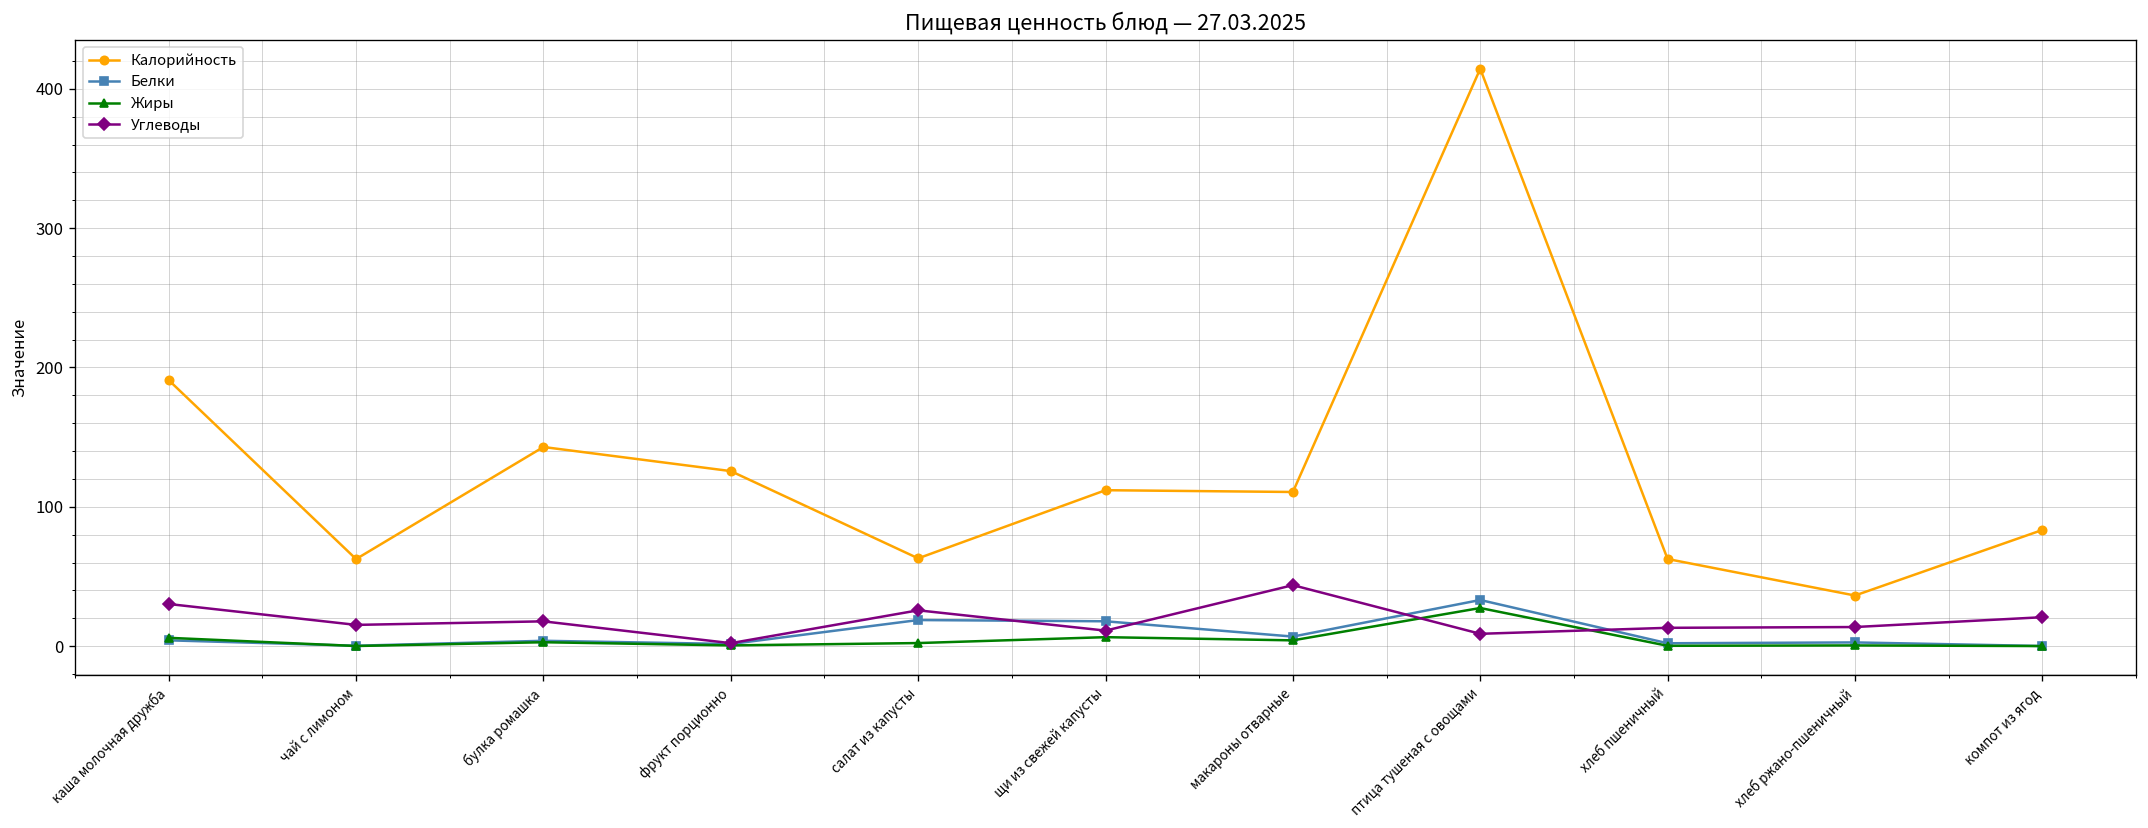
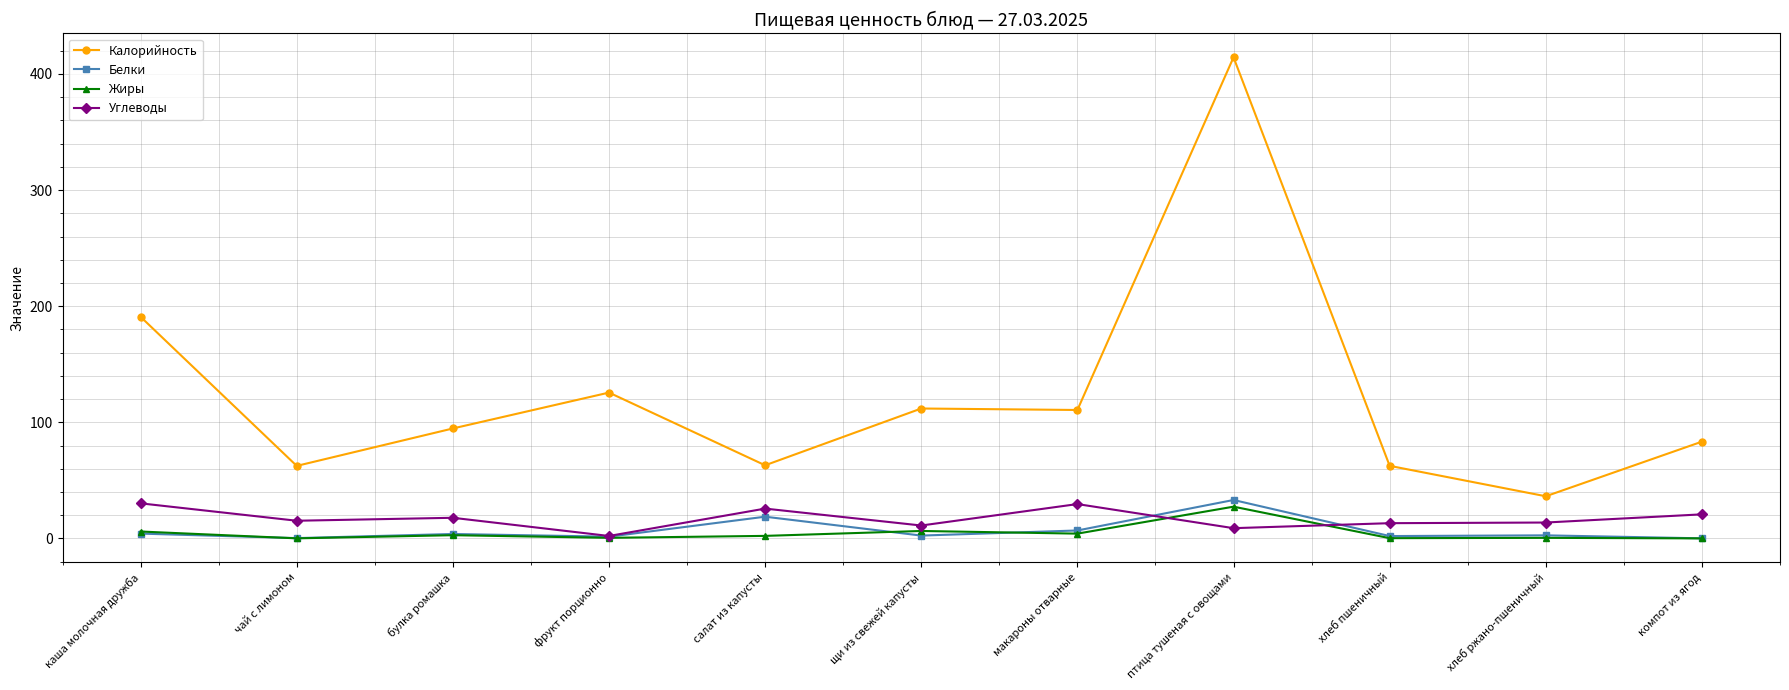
Калорийность, булка ромашка: 143 -> 95
Белки, щи из свежей капусты: 18 -> 2
Углеводы, макароны отварные: 44 -> 30
